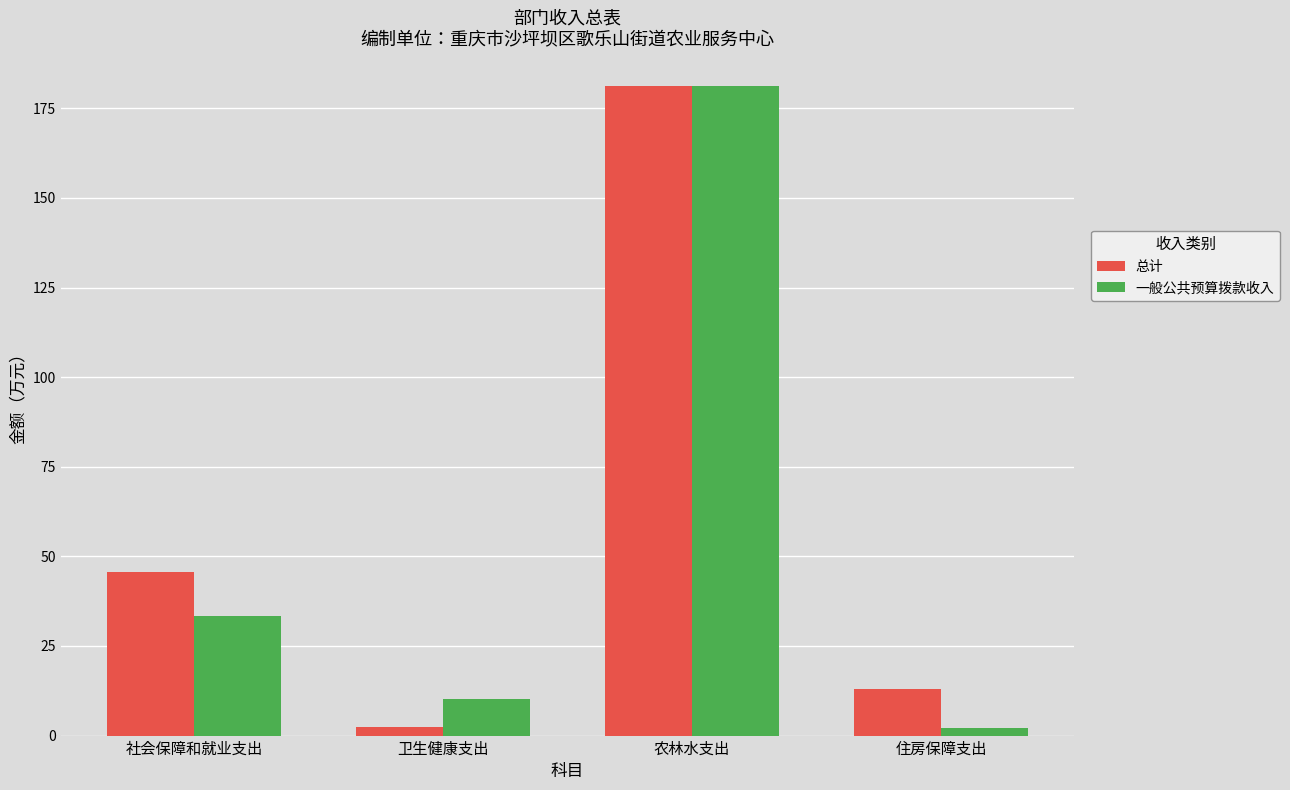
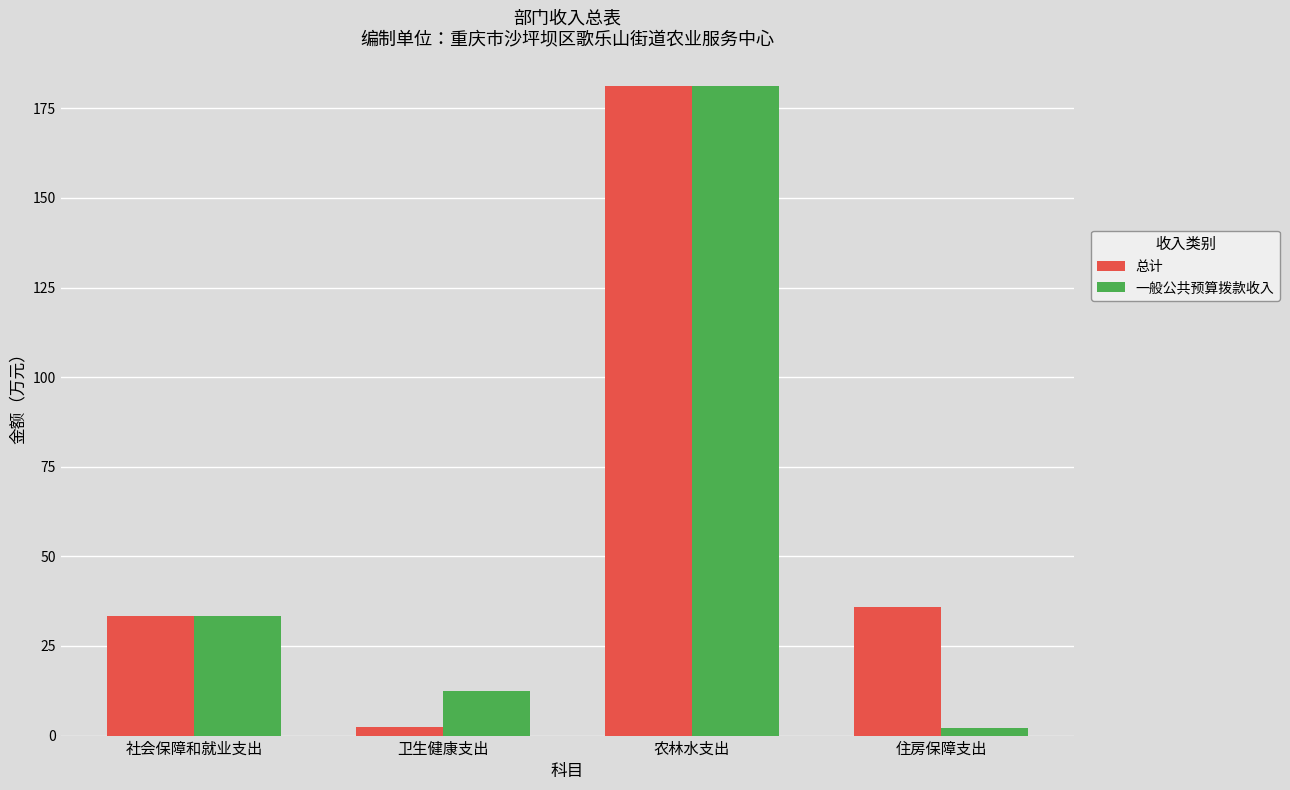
总计, 社会保障和就业支出: 46 -> 33
一般公共预算拨款收入, 卫生健康支出: 10 -> 12
总计, 住房保障支出: 13 -> 36
